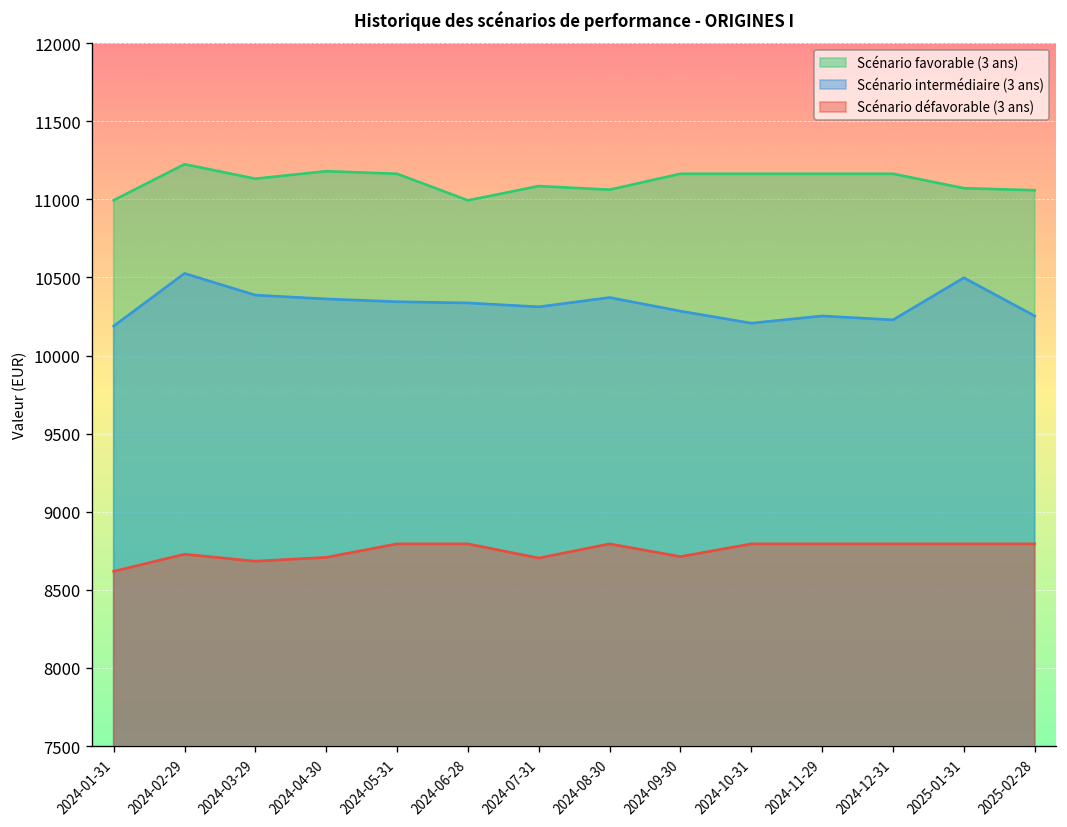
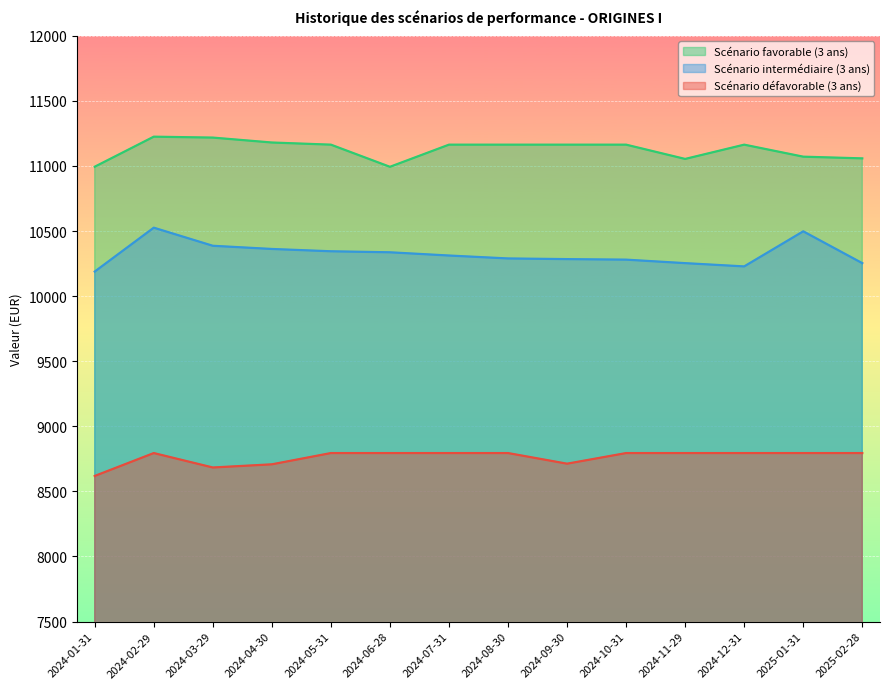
Scénario défavorable (3 ans), 2024-02-29: 8730 -> 8790
Scénario favorable (3 ans), 2024-03-29: 11130 -> 11220
Scénario favorable (3 ans), 2024-07-31: 11080 -> 11160
Scénario défavorable (3 ans), 2024-07-31: 8700 -> 8790
Scénario favorable (3 ans), 2024-08-30: 11060 -> 11160
Scénario intermédiaire (3 ans), 2024-08-30: 10370 -> 10290
Scénario intermédiaire (3 ans), 2024-10-31: 10210 -> 10280
Scénario favorable (3 ans), 2024-11-29: 11160 -> 11050
